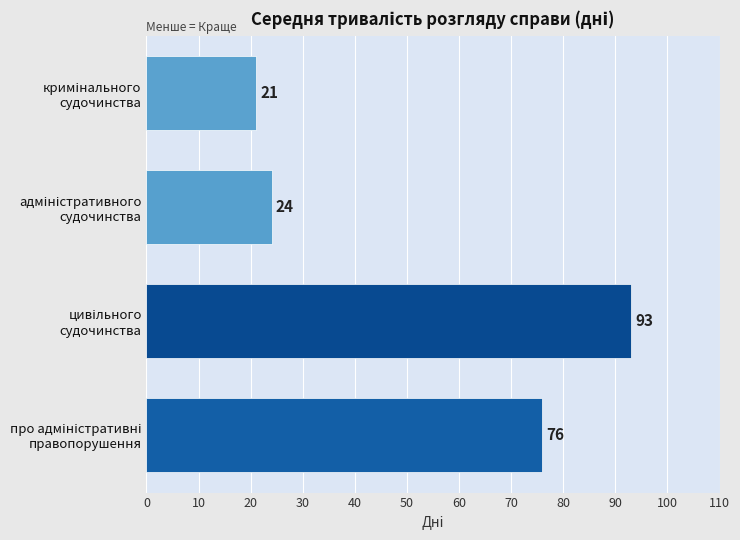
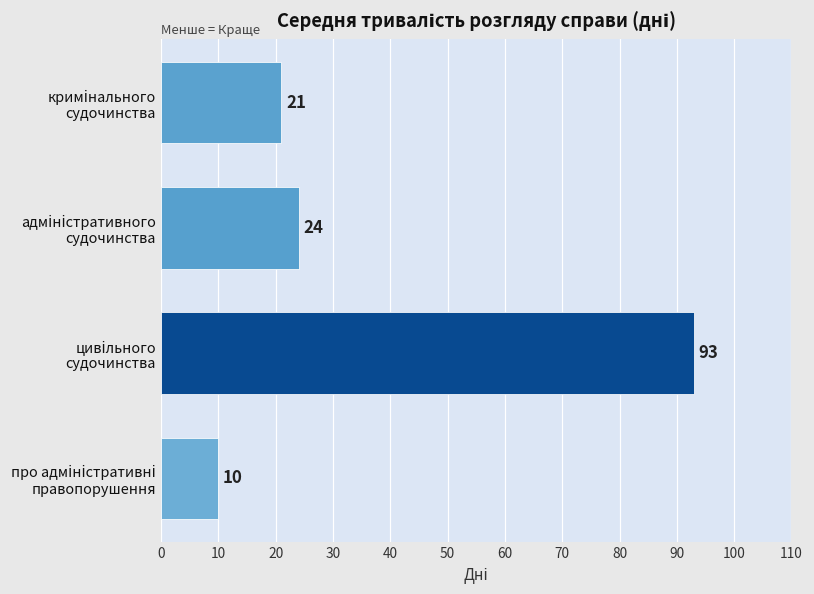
про адміністративні правопорушення: 76 -> 10
